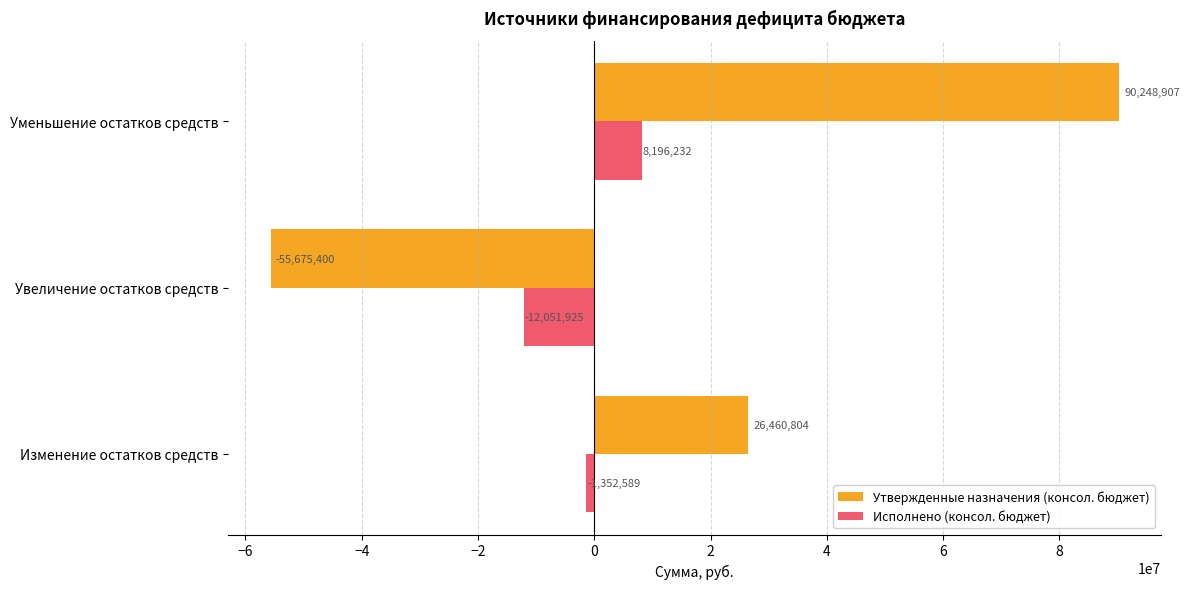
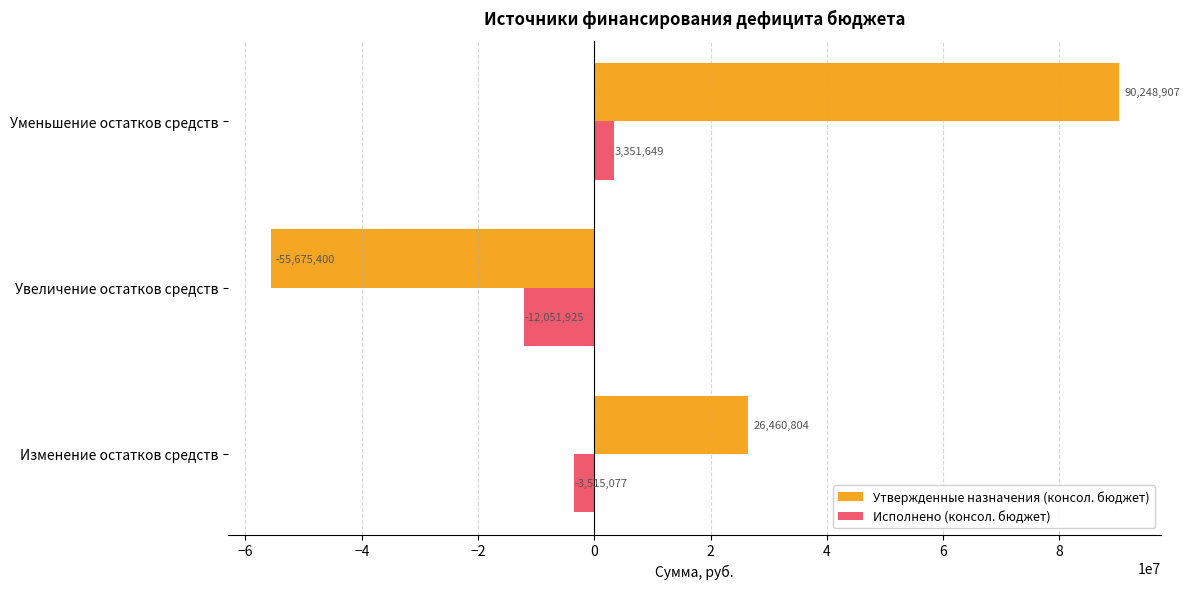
Исполнено (консол. бюджет), Уменьшение остатков средств: 8,196,232 -> 3,351,649
Исполнено (консол. бюджет), Изменение остатков средств: -1,352,589 -> -3,515,077
